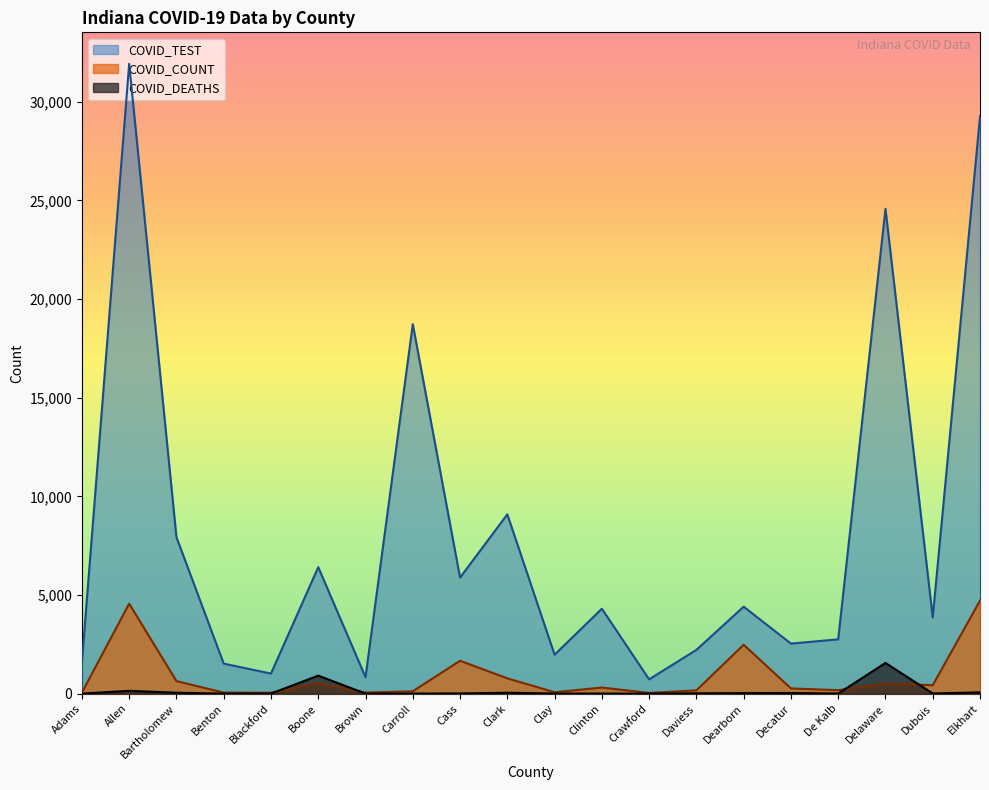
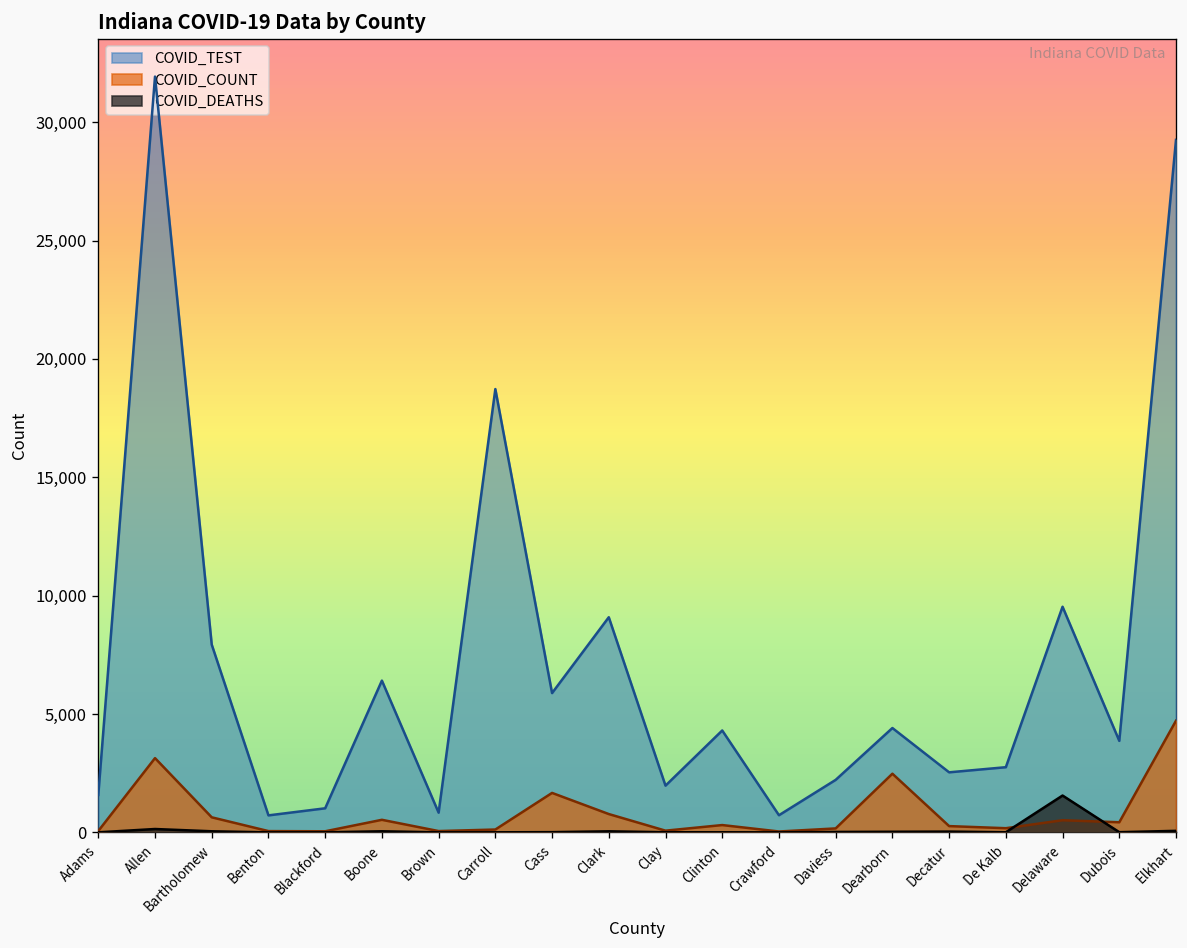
COVID_COUNT, Allen: 4,600 -> 3,100
COVID_TEST, Benton: 1,500 -> 700
COVID_DEATHS, Boone: 900 -> 0
COVID_TEST, Delaware: 24,600 -> 9,500
